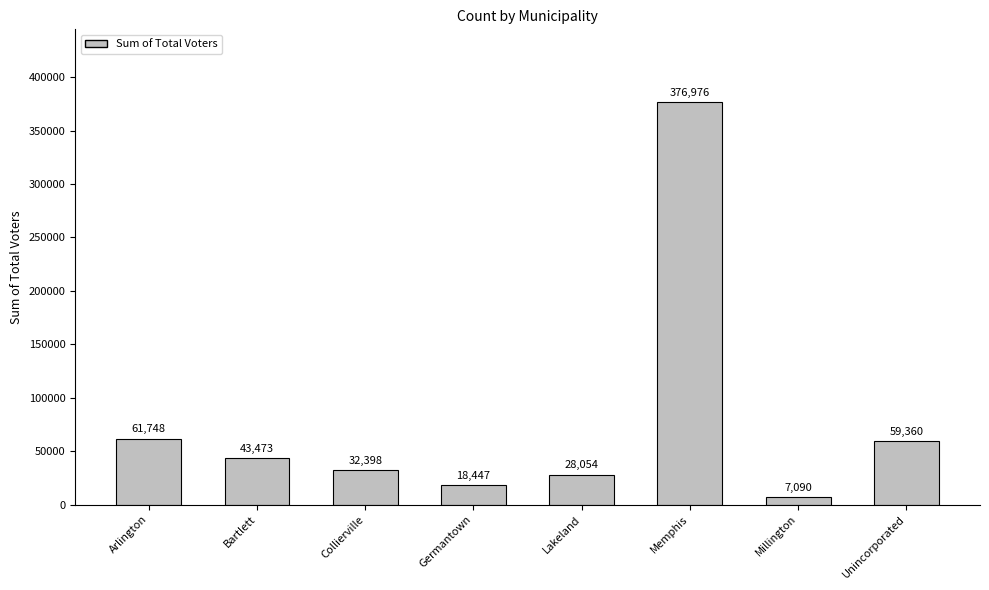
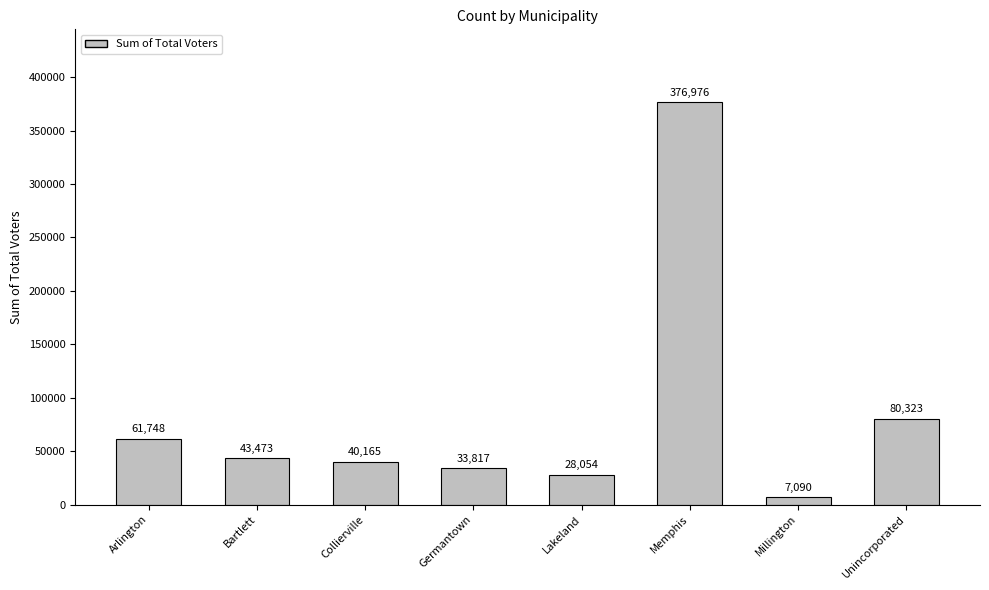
Collierville: 32,398 -> 40,165
Germantown: 18,447 -> 33,817
Unincorporated: 59,360 -> 80,323
